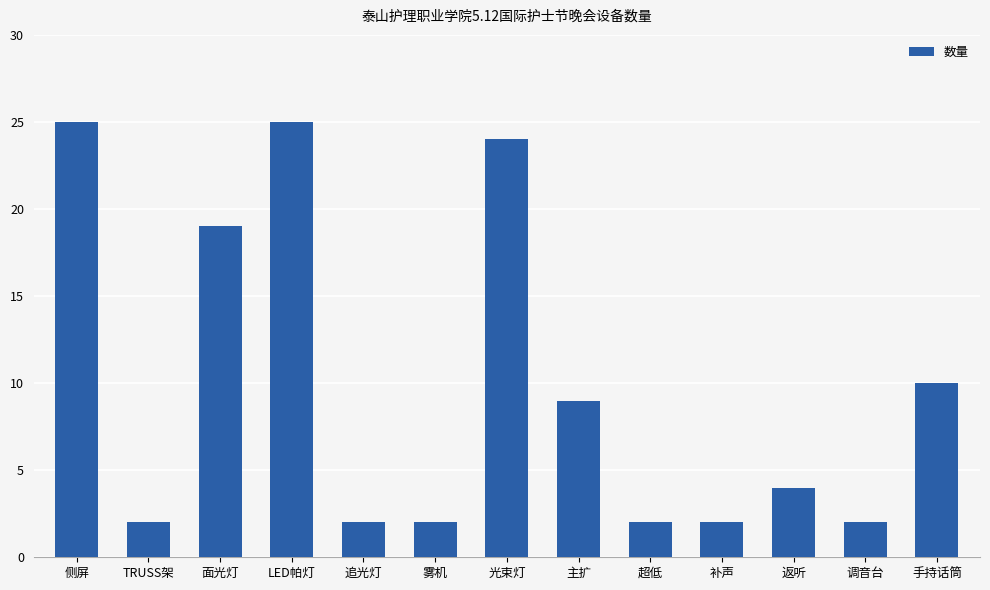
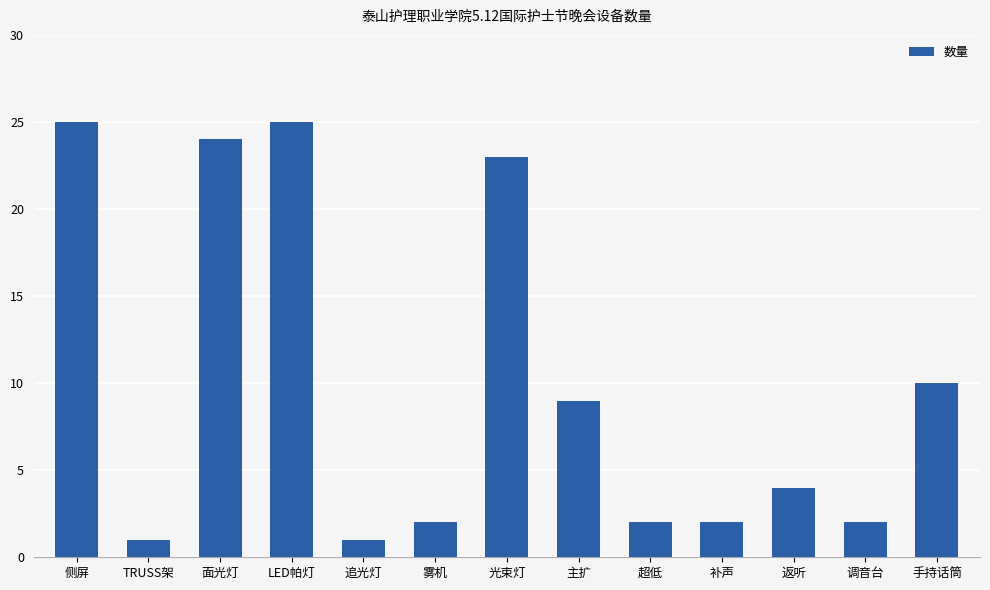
TRUSS架: 2 -> 1
面光灯: 19 -> 24
追光灯: 2 -> 1
光束灯: 24 -> 23
